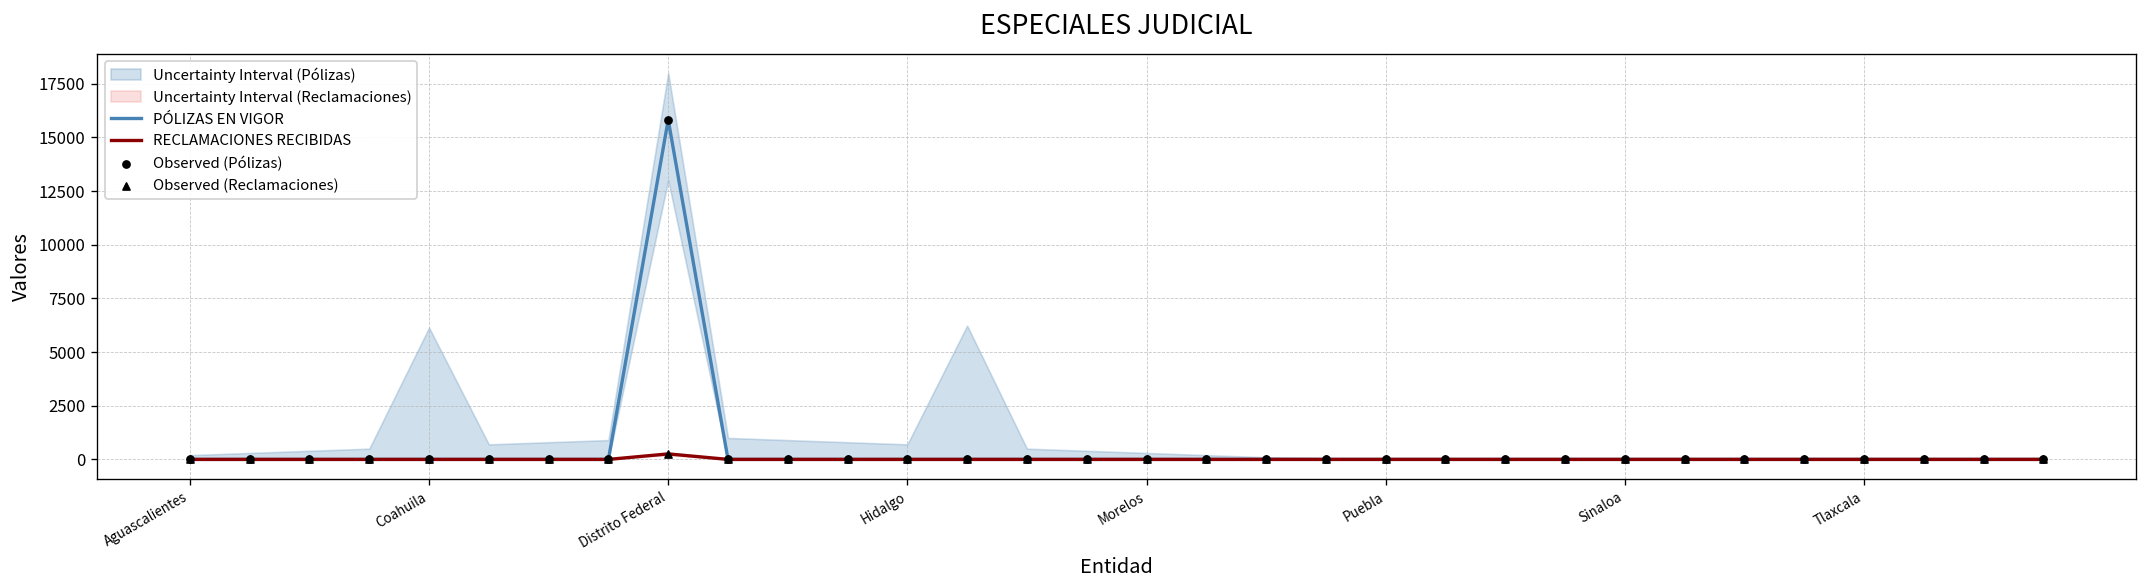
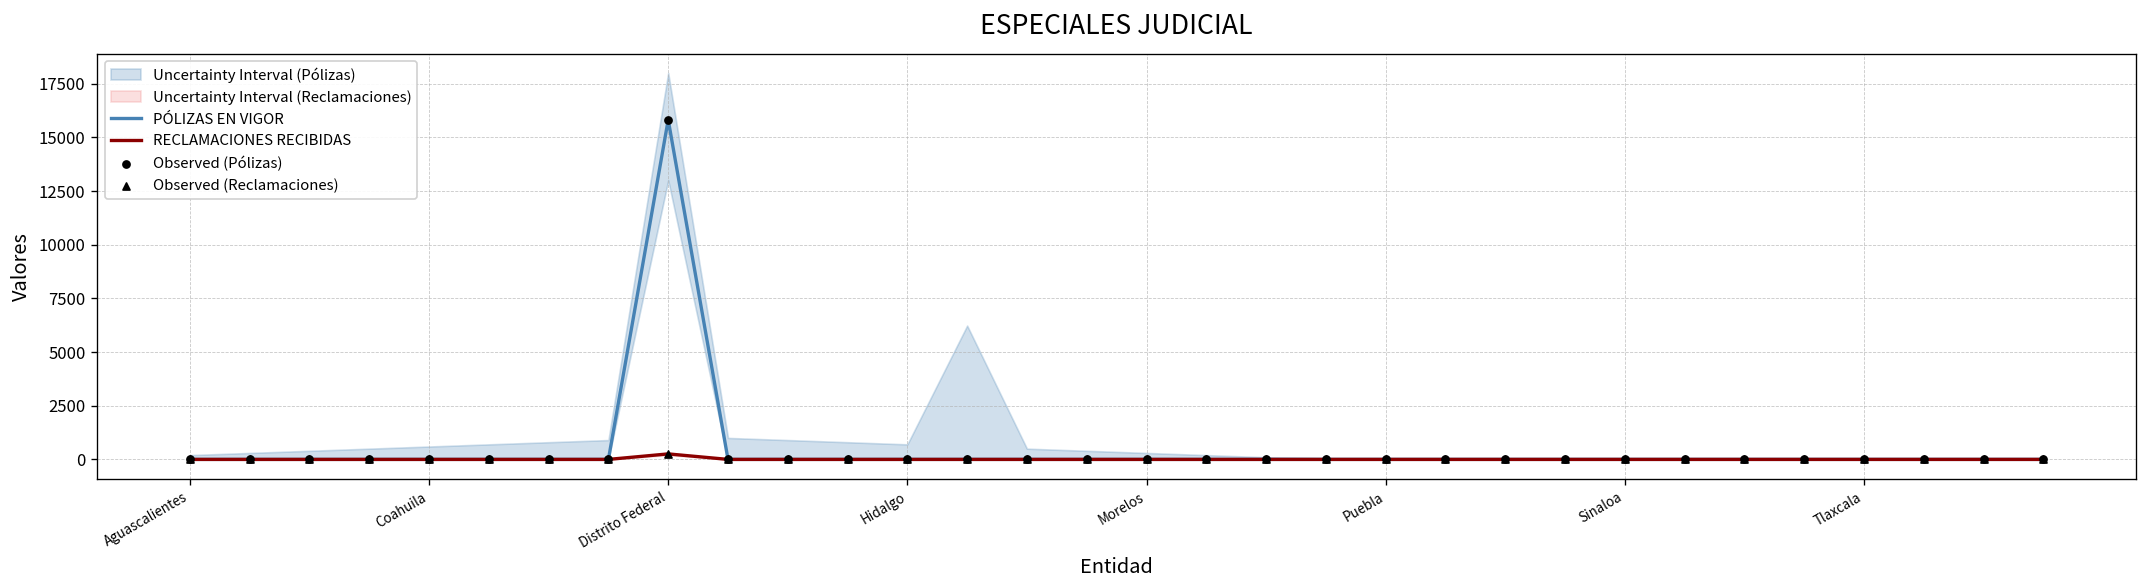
Uncertainty Interval (Pólizas), Coahuila: 6100 -> 600
